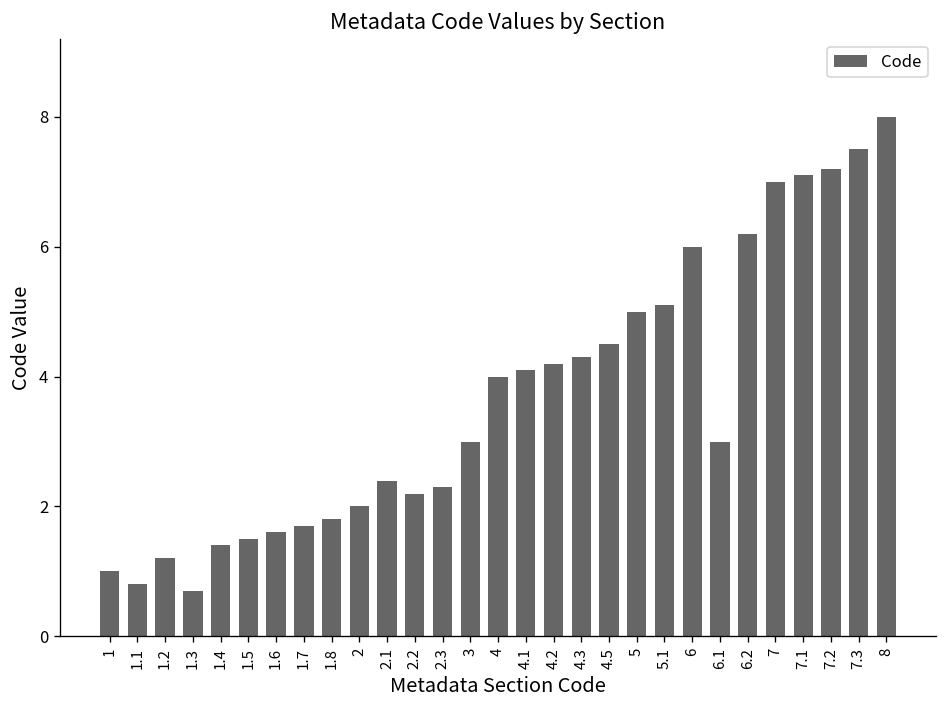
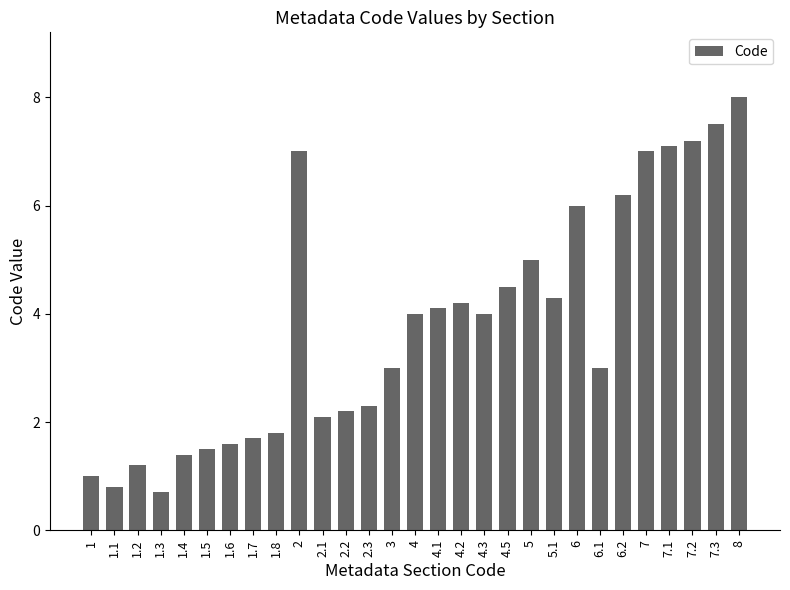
2: 2 -> 7
2.1: 2.4 -> 2.1
4.3: 4.3 -> 4.0
5.1: 5.1 -> 4.3
